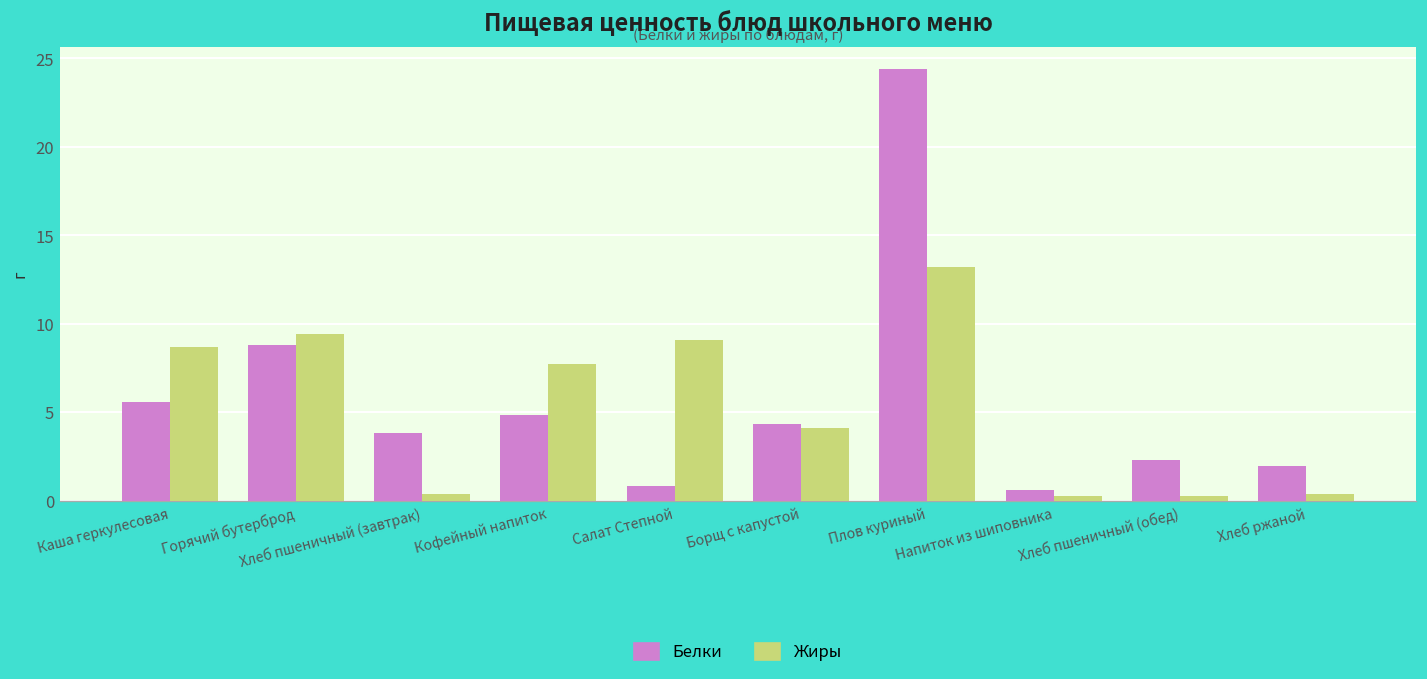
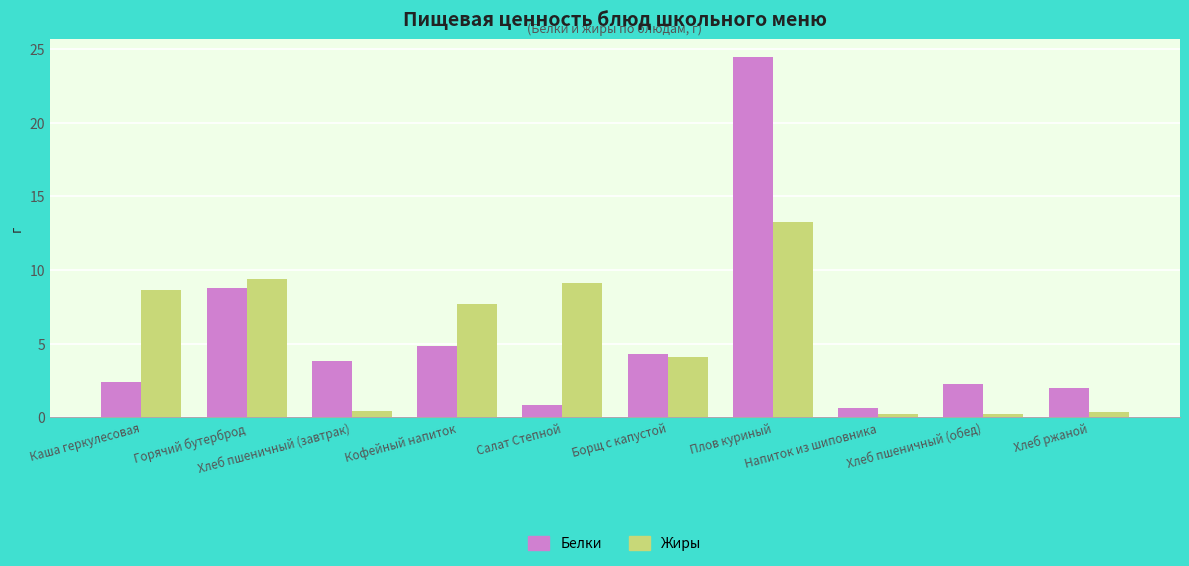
Белки, Каша геркулесовая: 5.6 -> 2.4
